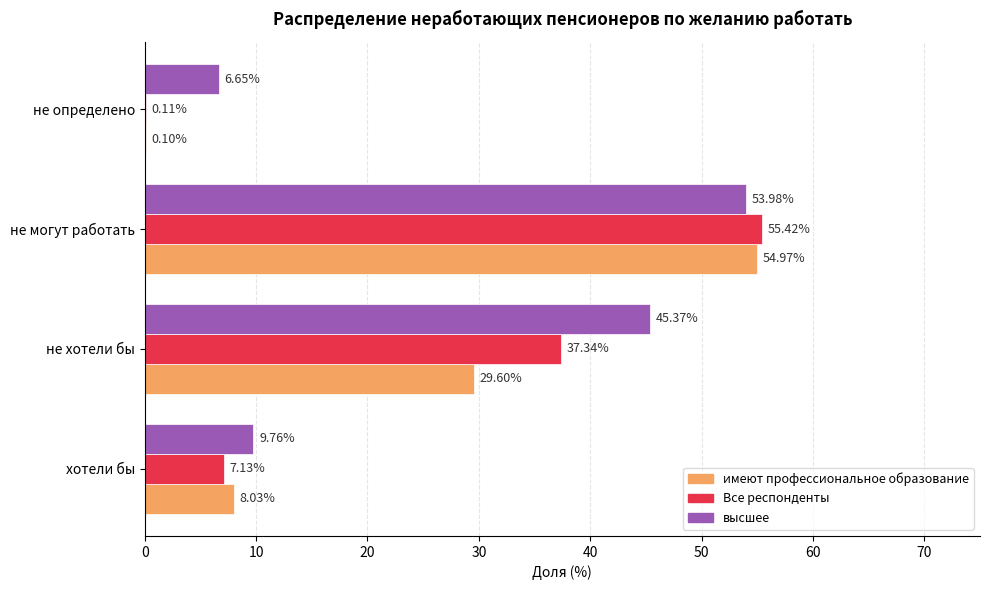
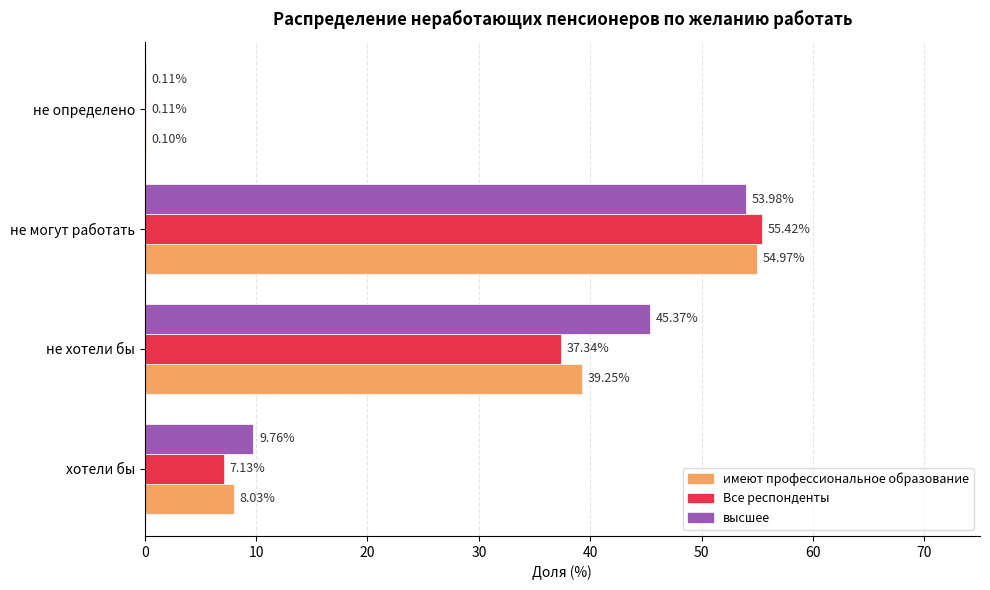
высшее, не определено: 6.65% -> 0.11%
имеют профессиональное образование, не хотели бы: 29.60% -> 39.25%
